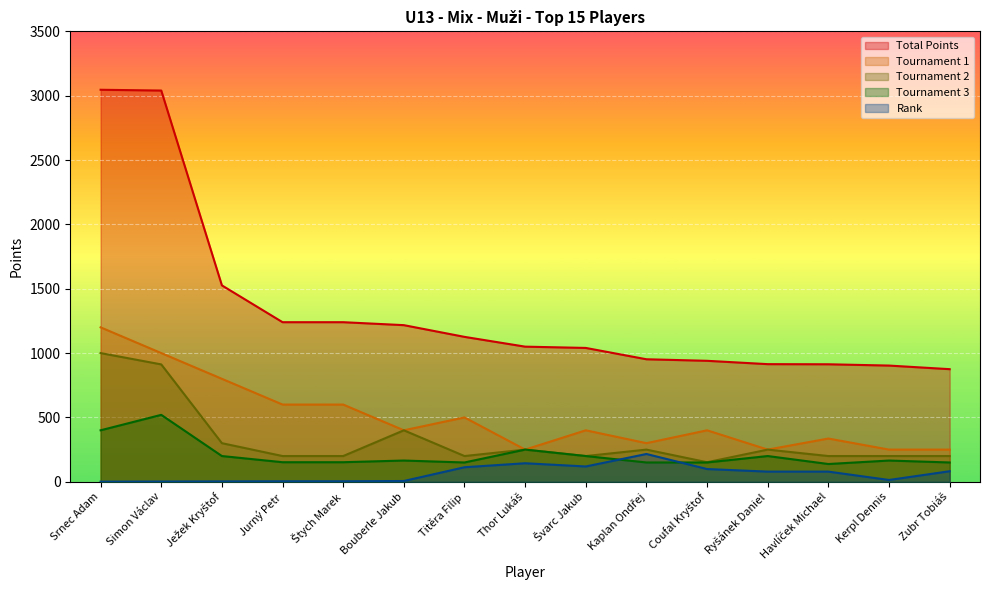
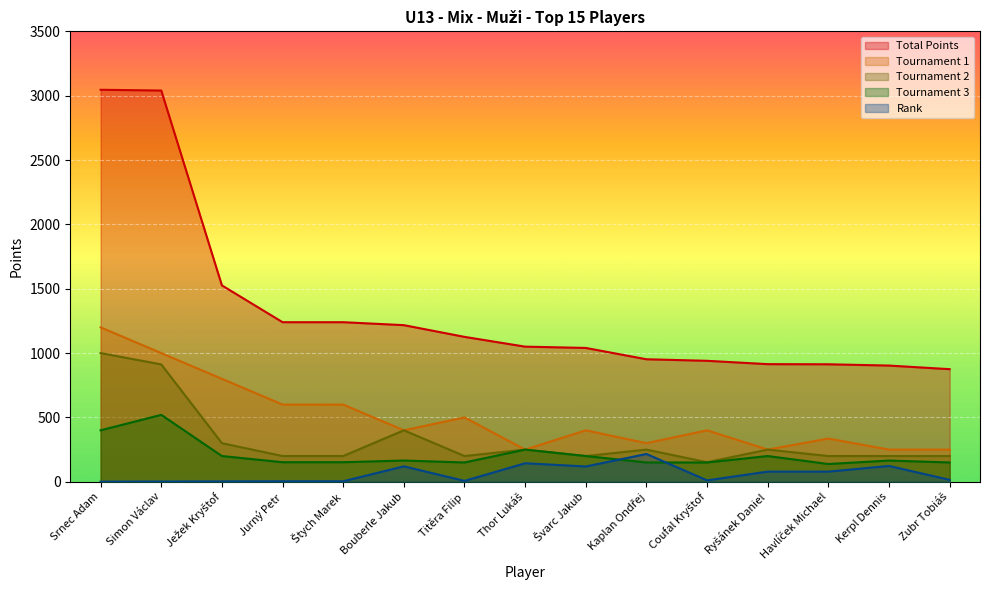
Rank, Bouberle Jakub: 10 -> 120
Rank, Titěra Filip: 110 -> 10
Rank, Coufal Kryštof: 100 -> 10
Rank, Kerpl Dennis: 10 -> 120
Rank, Zubr Tobiáš: 80 -> 20
